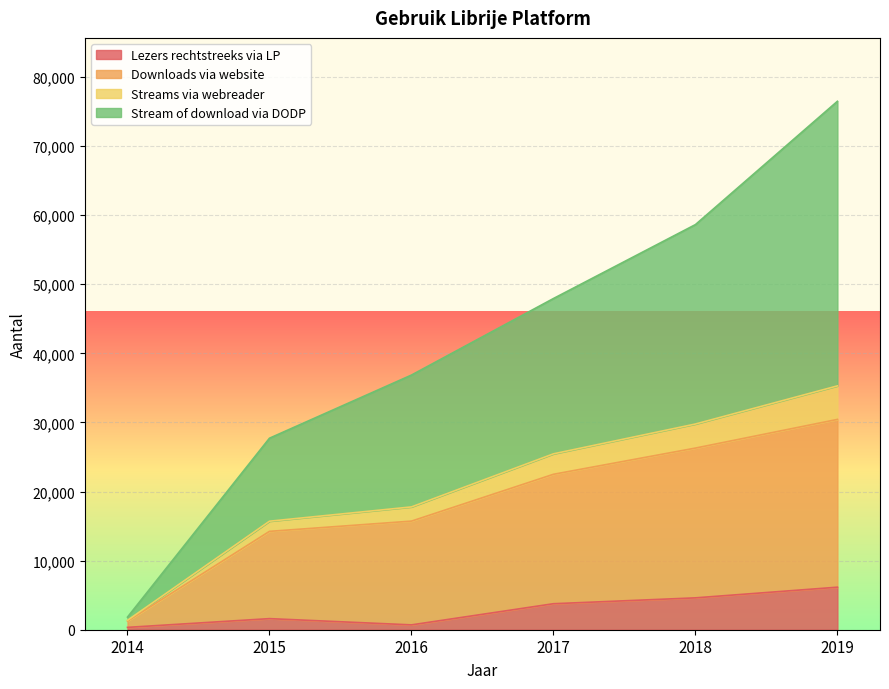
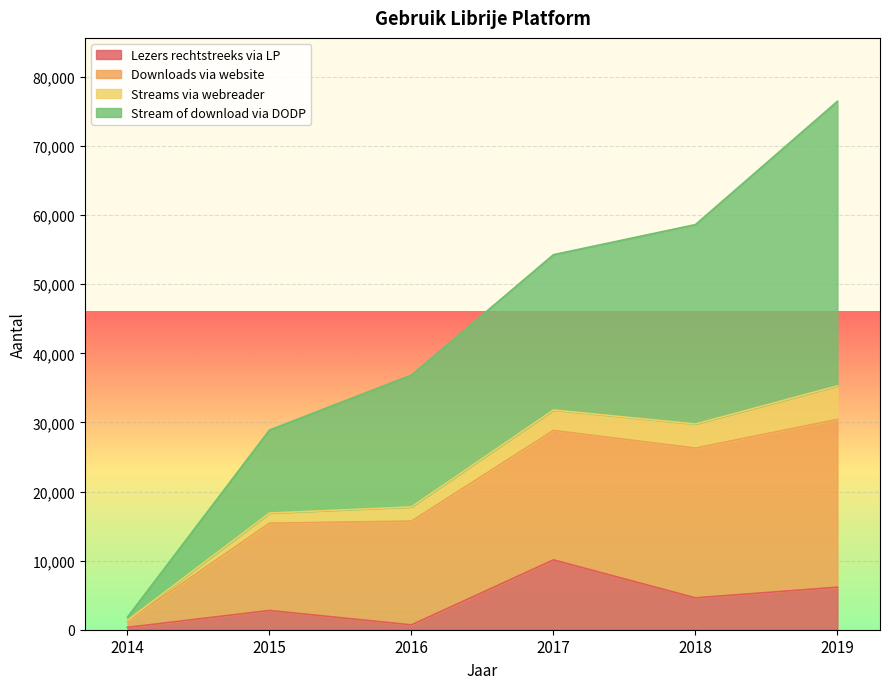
Lezers rechtstreeks via LP, 2015: 2,000 -> 3,000
Lezers rechtstreeks via LP, 2017: 4,000 -> 10,000
